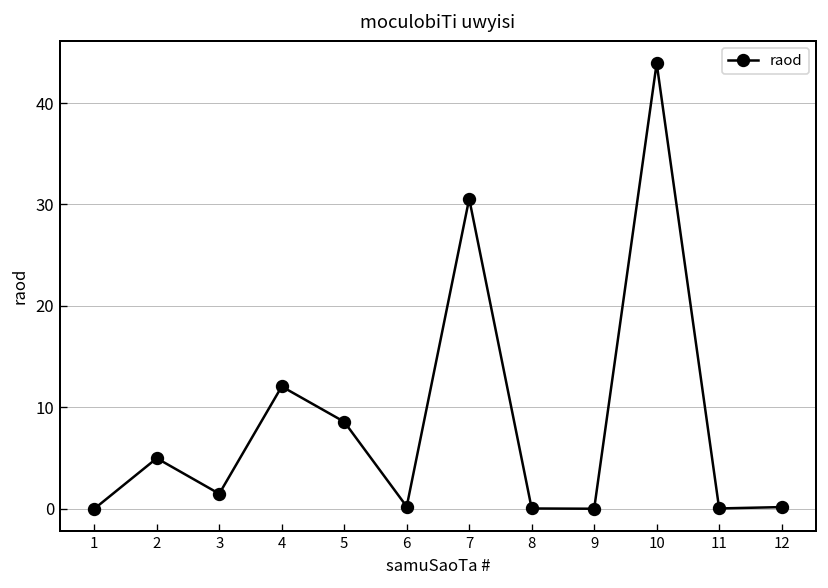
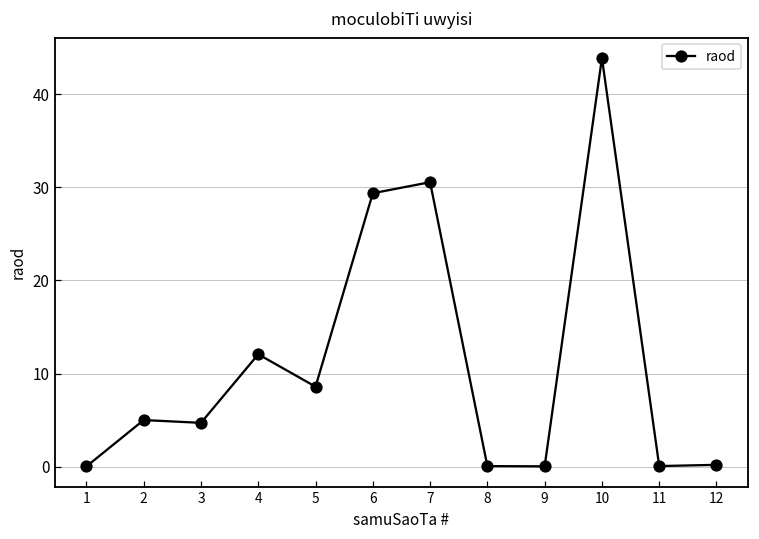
3: 2 -> 5
6: 0 -> 29
